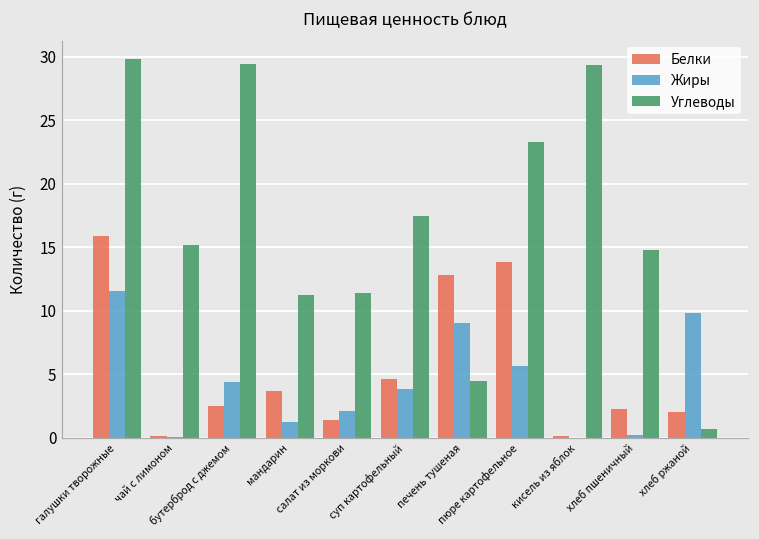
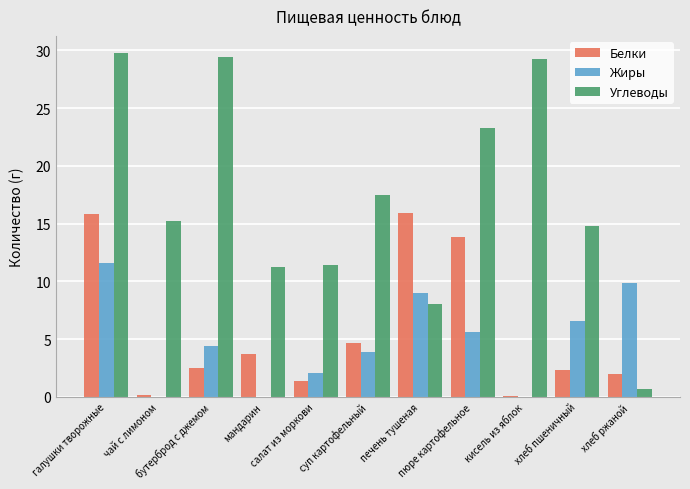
Жиры, мандарин: 1.2 -> 0.0
Белки, печень тушеная: 12.8 -> 16.0
Углеводы, печень тушеная: 4.5 -> 8.0
Жиры, хлеб пшеничный: 0.2 -> 6.6
